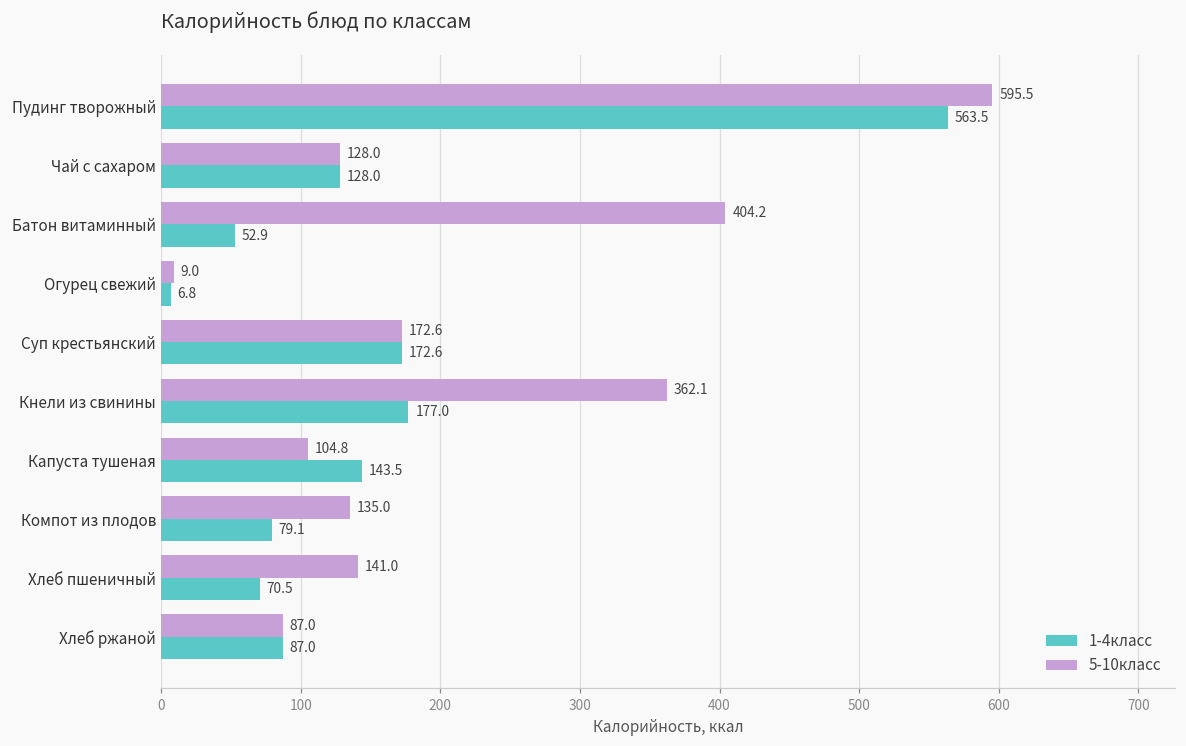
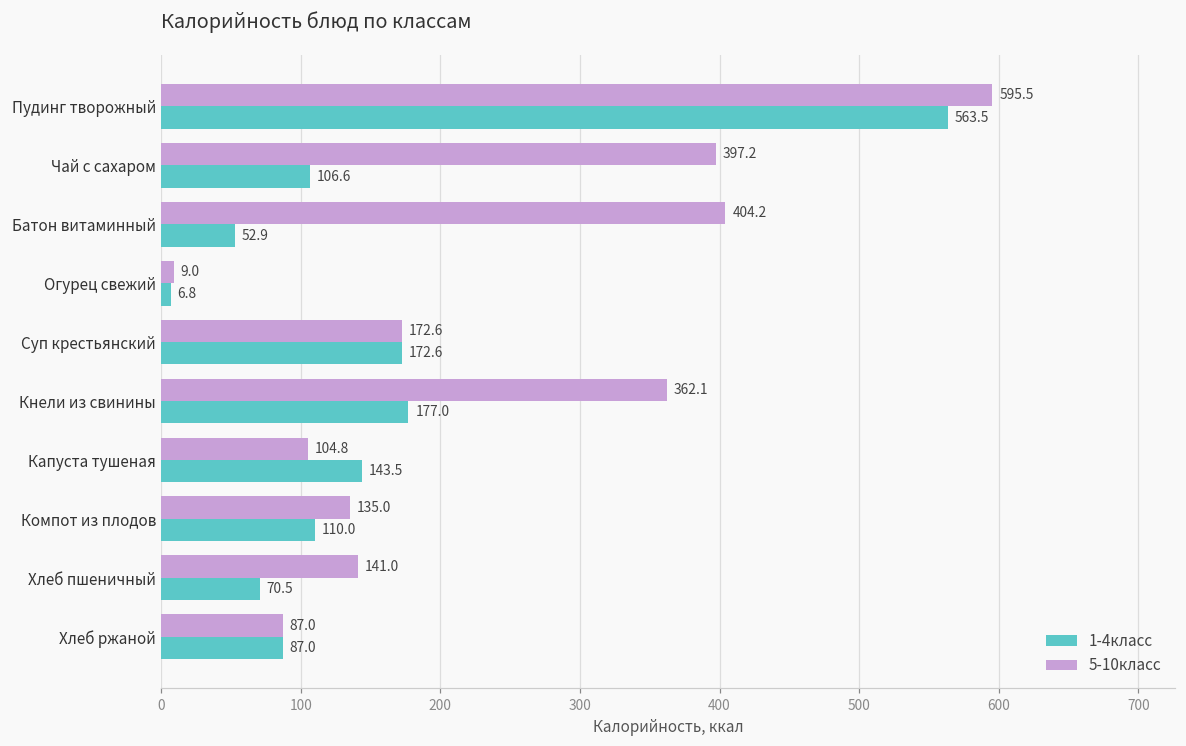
5-10класс, Чай с сахаром: 128.0 -> 397.2
1-4класс, Чай с сахаром: 128.0 -> 106.6
1-4класс, Компот из плодов: 79.1 -> 110.0
